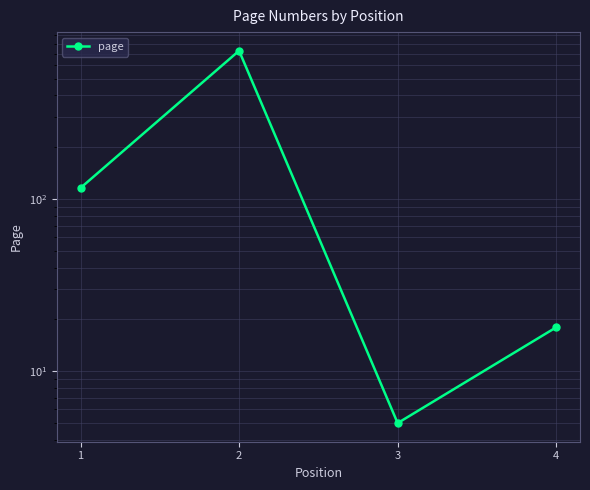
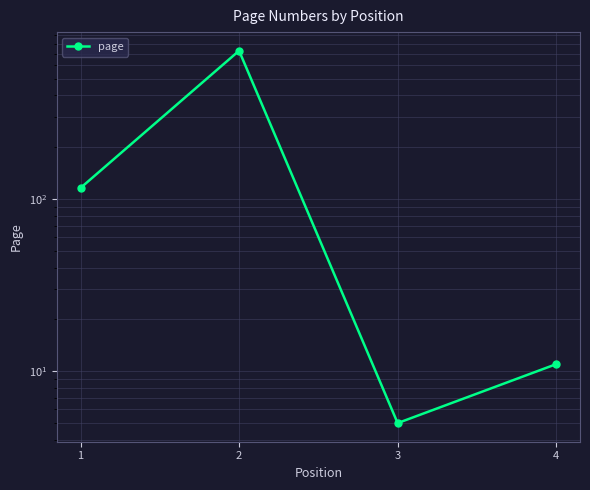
4: 18 -> 11
